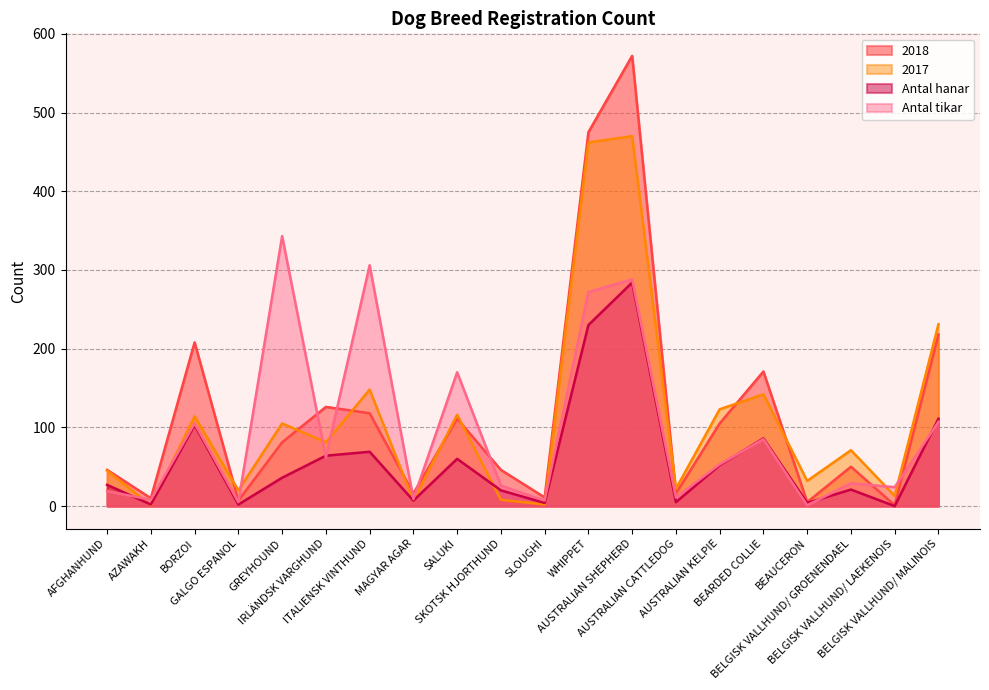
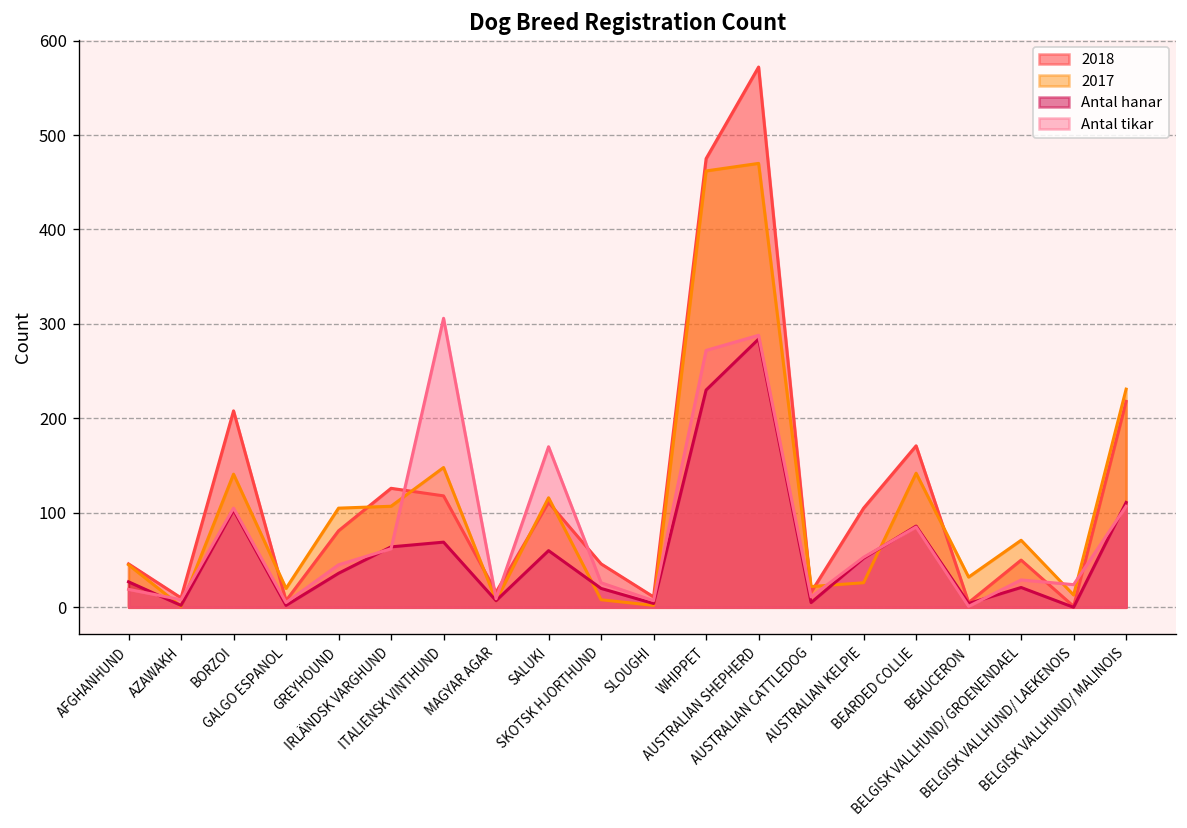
2017, BORZOI: 110 -> 140
Antal tikar, GREYHOUND: 340 -> 50
2017, IRLÄNDSK VARGHUND: 80 -> 110
2017, AUSTRALIAN KELPIE: 120 -> 30
